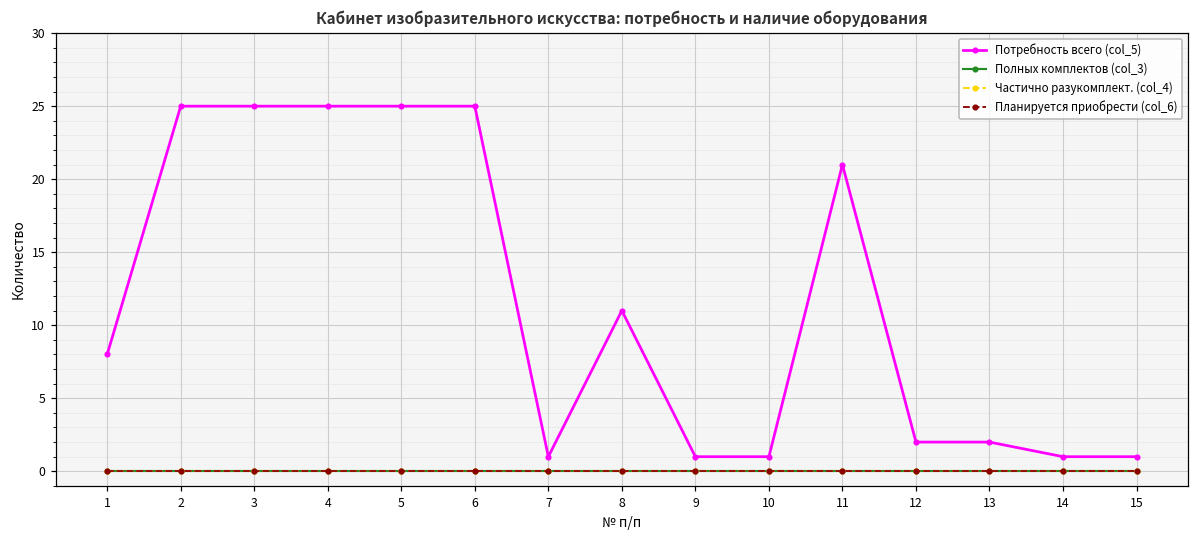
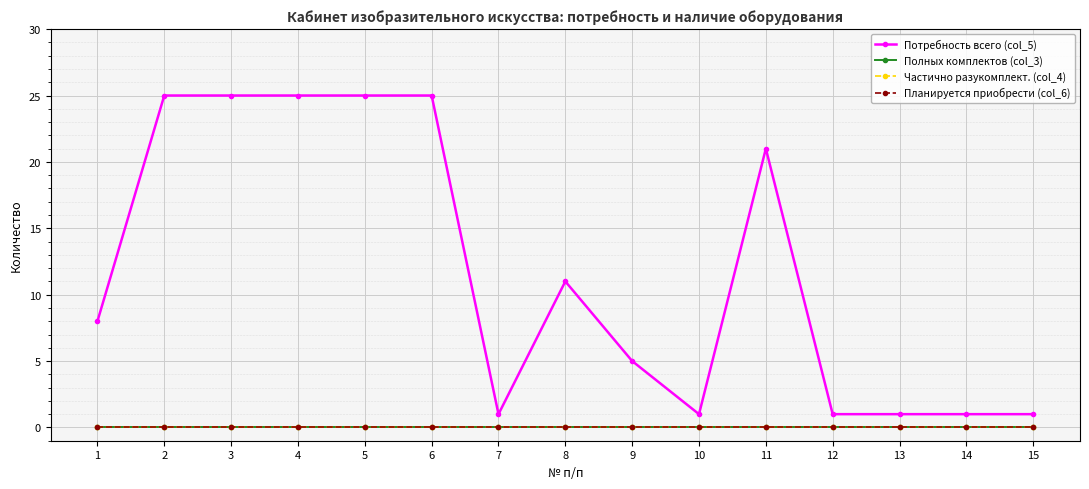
Потребность всего (col_5), 9: 1 -> 5
Потребность всего (col_5), 12: 2 -> 1
Потребность всего (col_5), 13: 2 -> 1
